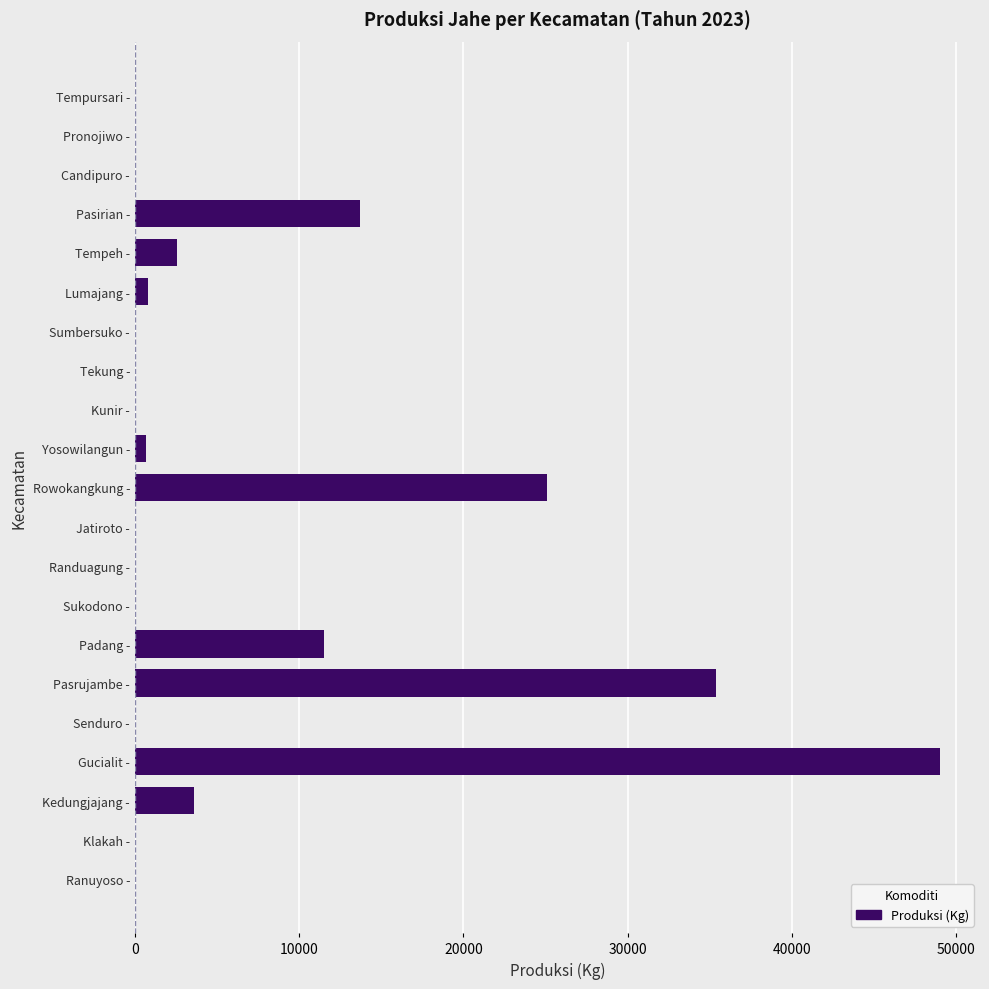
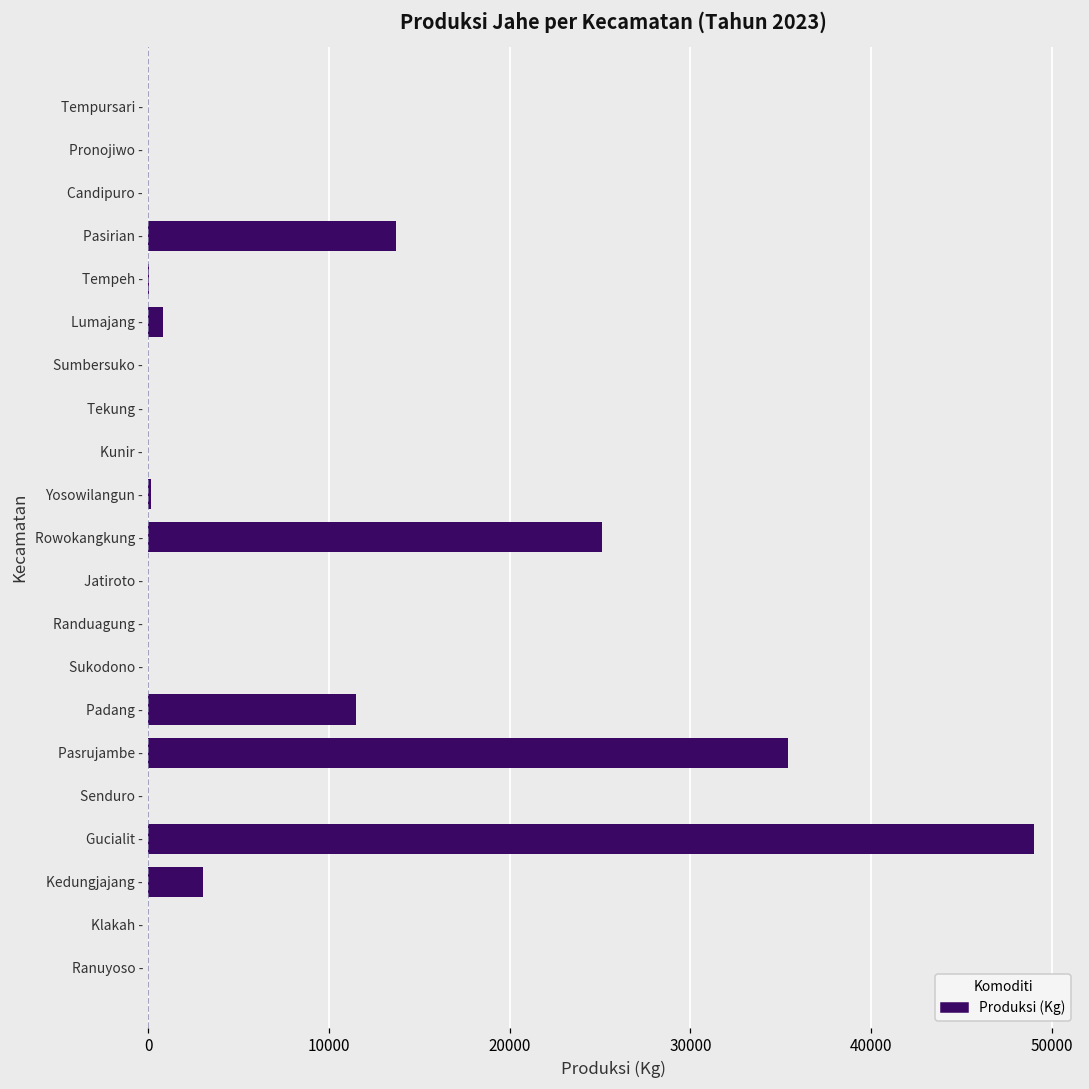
Tempeh -: 2500 -> 0
Yosowilangun -: 600 -> 100
Kedungjajang -: 3600 -> 3000
